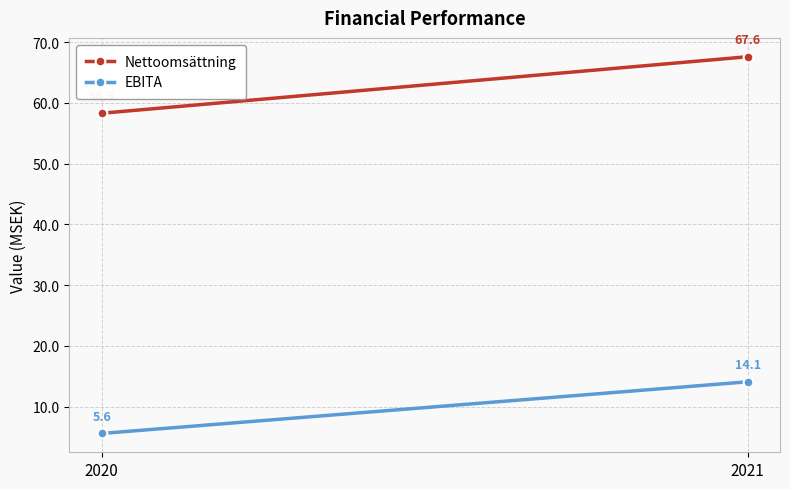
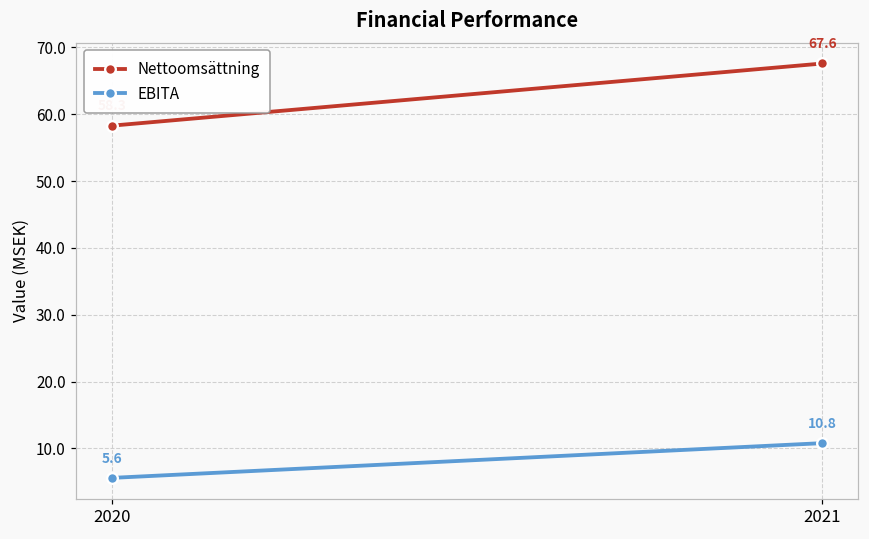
EBITA, 2021: 14.1 -> 10.8
